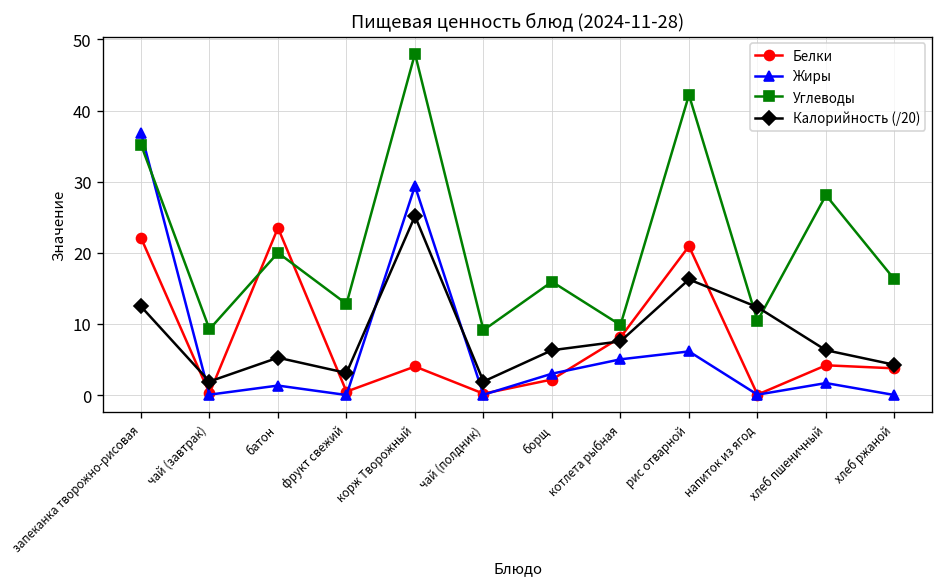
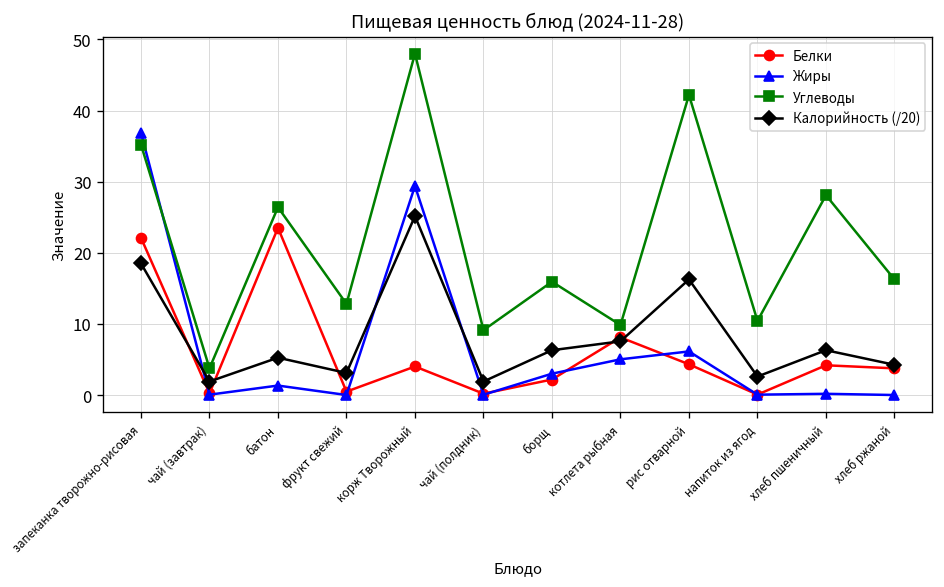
Калорийность (/20), запеканка творожно-рисовая: 12 -> 19
Углеводы, чай (завтрак): 9 -> 4
Углеводы, батон: 20 -> 26
Белки, рис отварной: 21 -> 4
Калорийность (/20), напиток из ягод: 12 -> 3
Жиры, хлеб пшеничный: 2 -> 0
